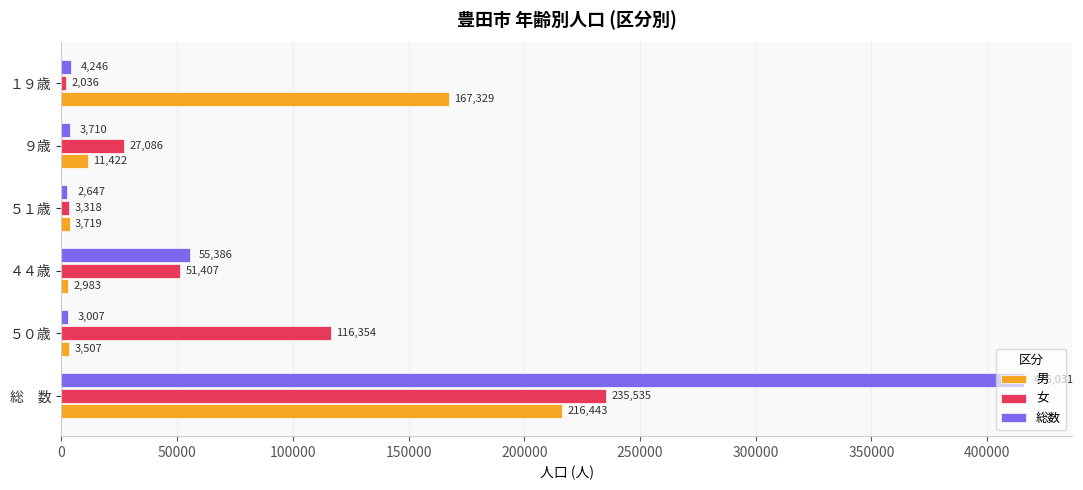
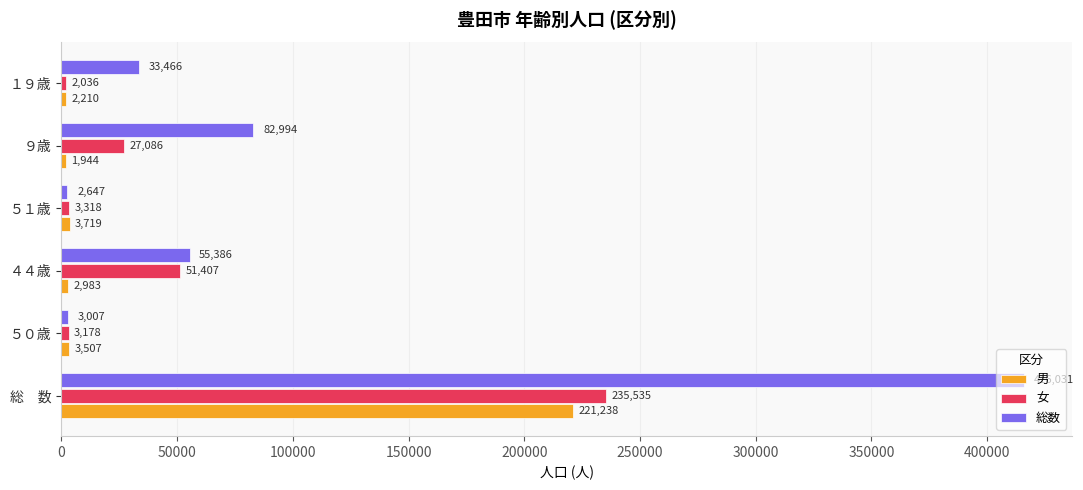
総数, １９歳: 4,246 -> 33,466
男, １９歳: 167,329 -> 2,210
総数, ９歳: 3,710 -> 82,994
男, ９歳: 11,422 -> 1,944
女, ５０歳: 116,354 -> 3,178
男, 総 数: 216,443 -> 221,238
